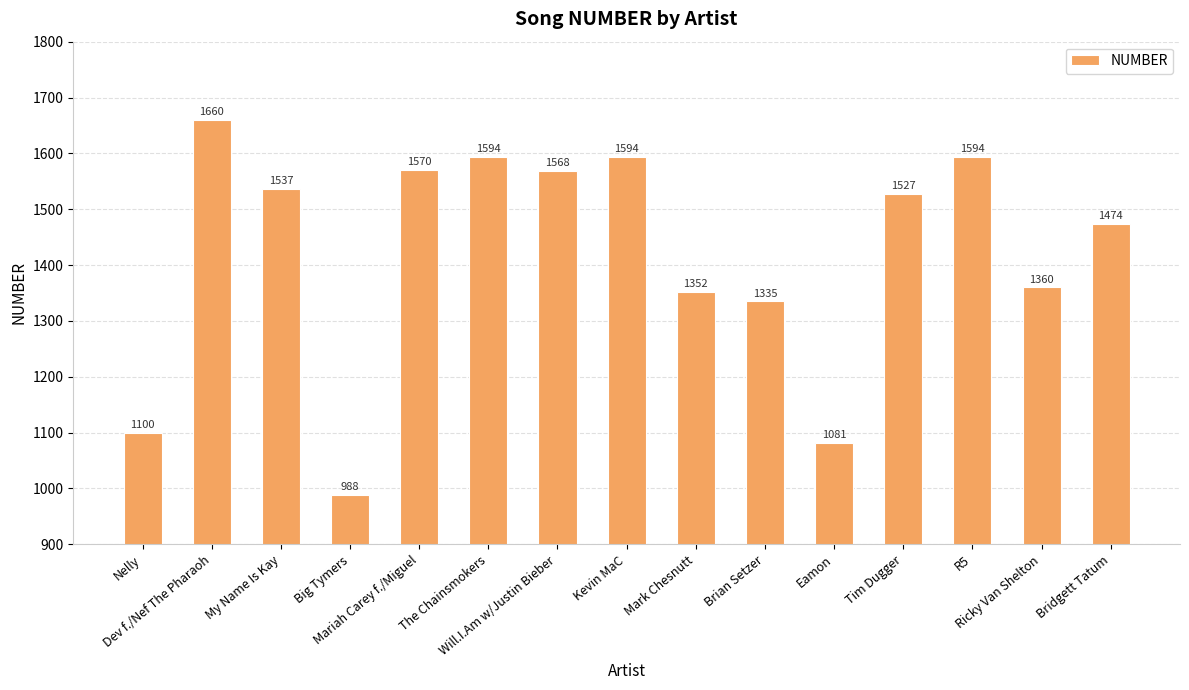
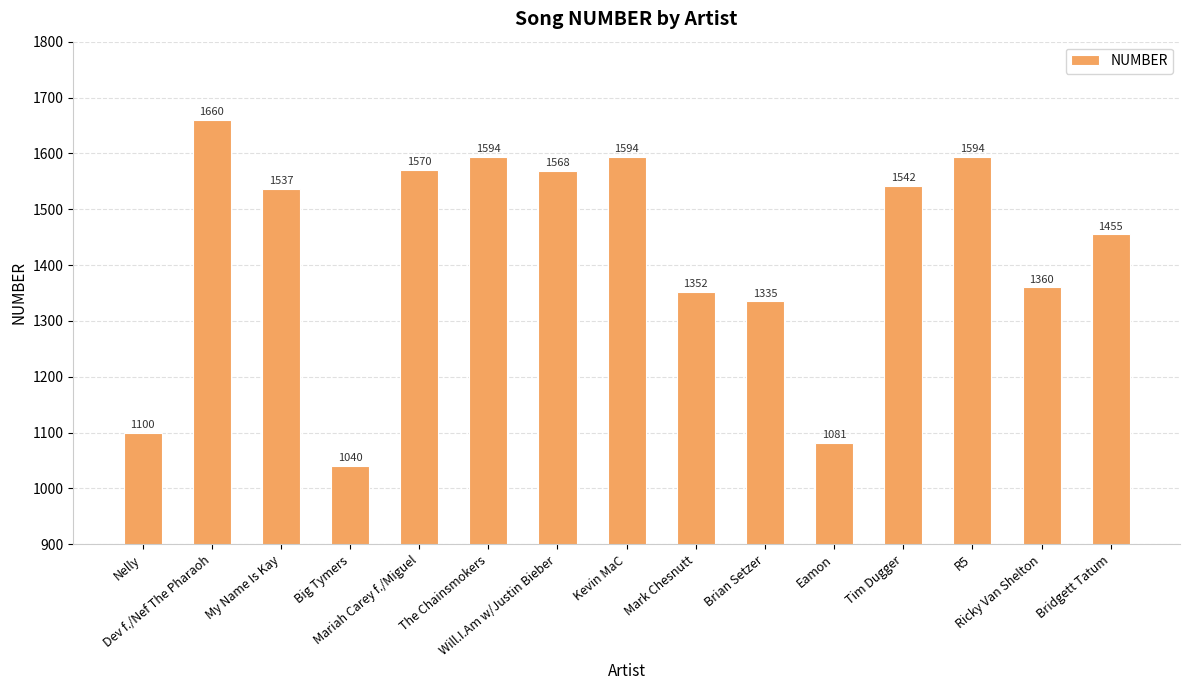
Big Tymers: 988 -> 1040
Tim Dugger: 1527 -> 1542
Bridgett Tatum: 1474 -> 1455
